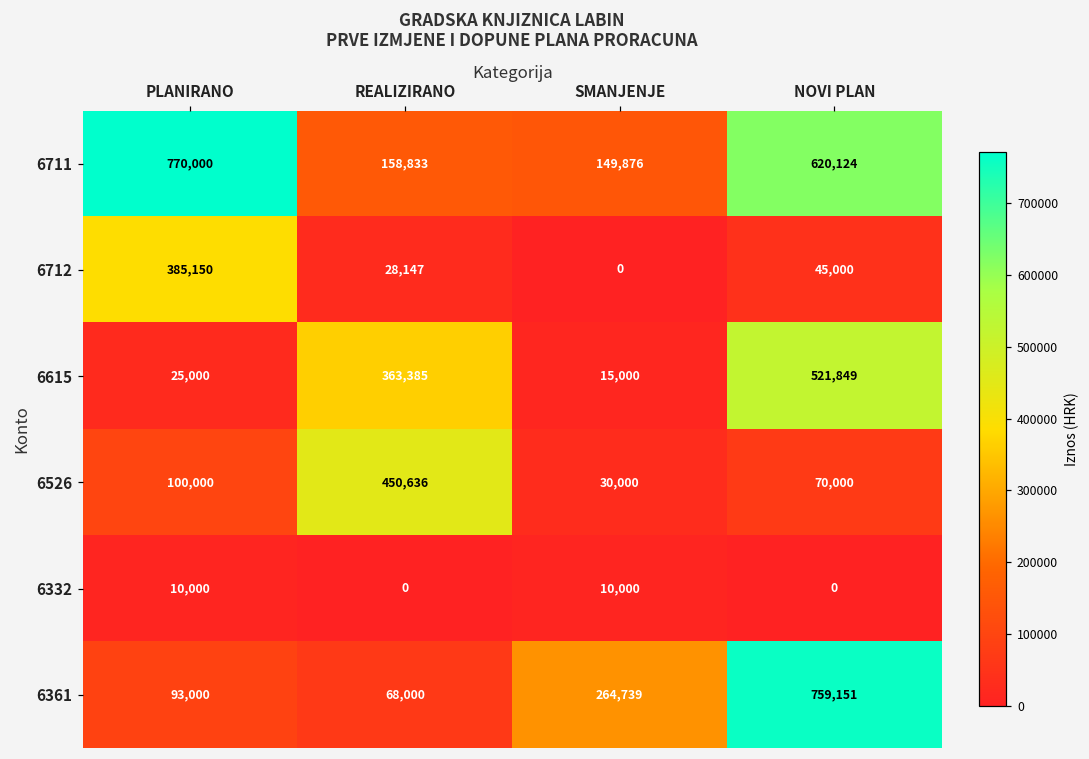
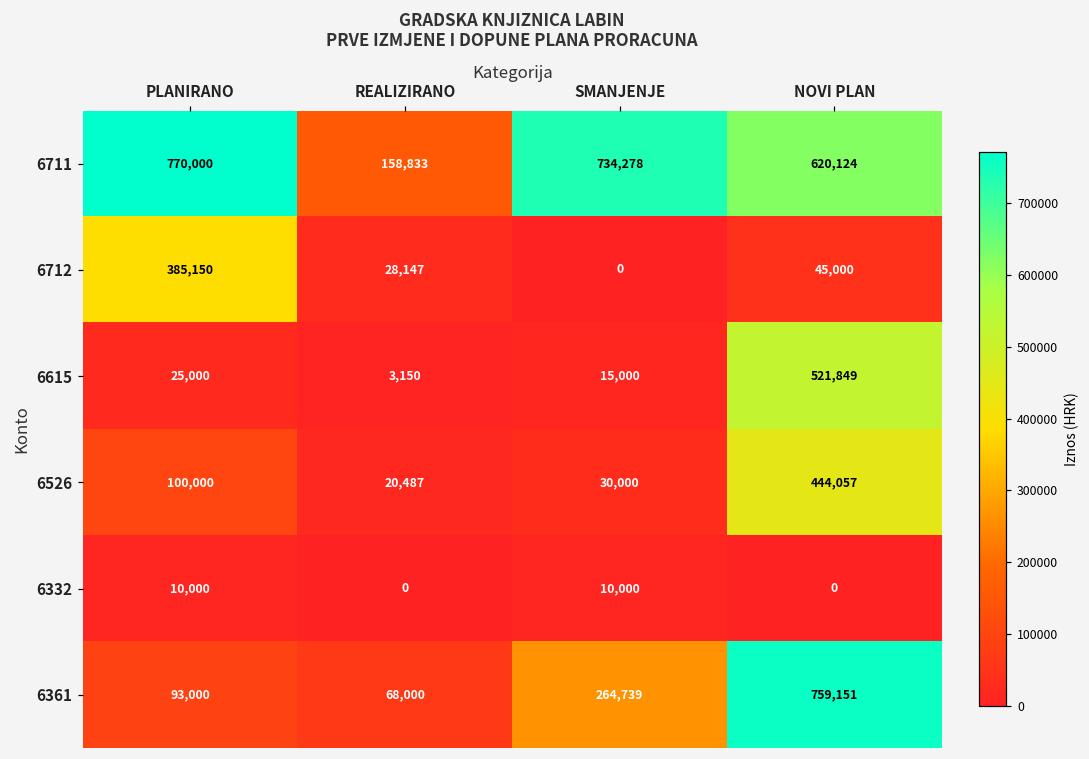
6711, SMANJENJE: 149,876 -> 734,278
6615, REALIZIRANO: 363,385 -> 3,150
6526, REALIZIRANO: 450,636 -> 20,487
6526, NOVI PLAN: 70,000 -> 444,057
